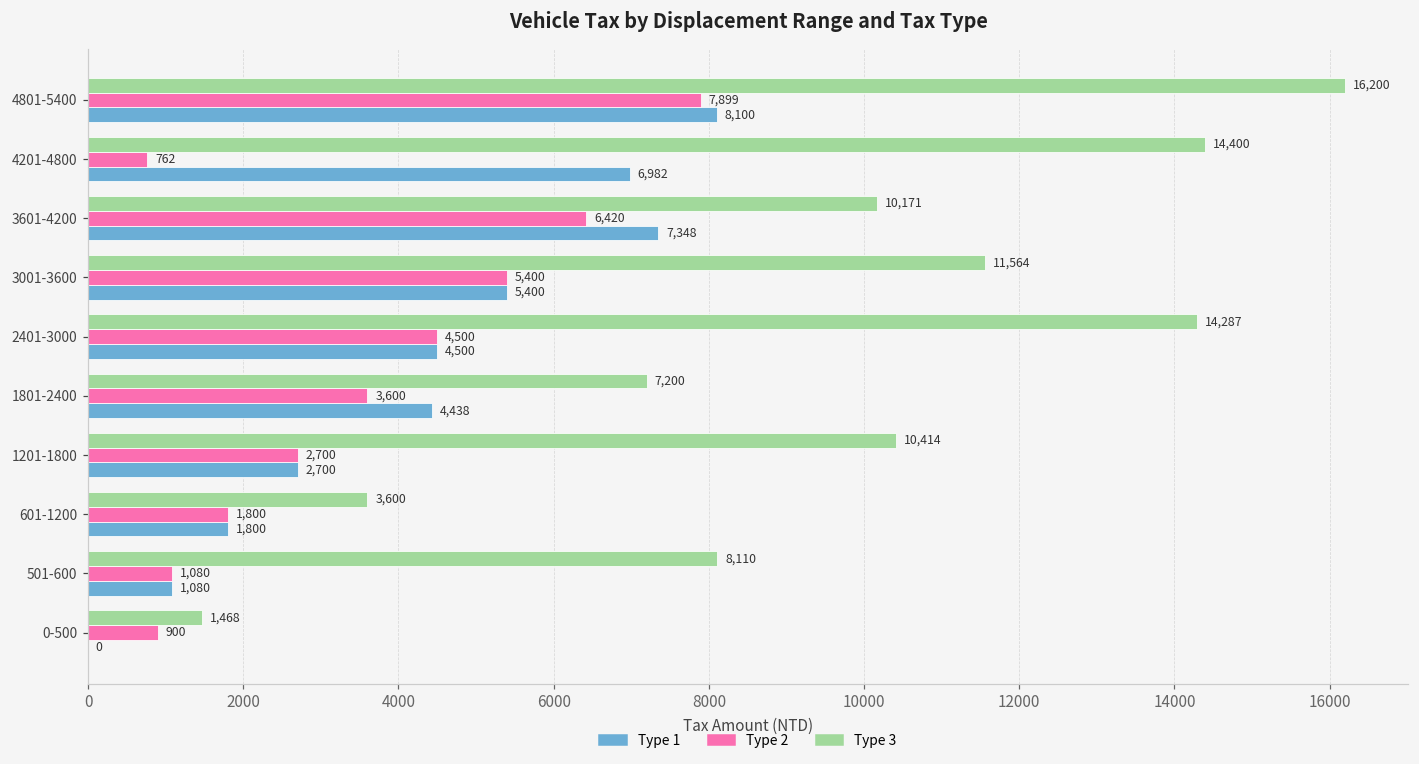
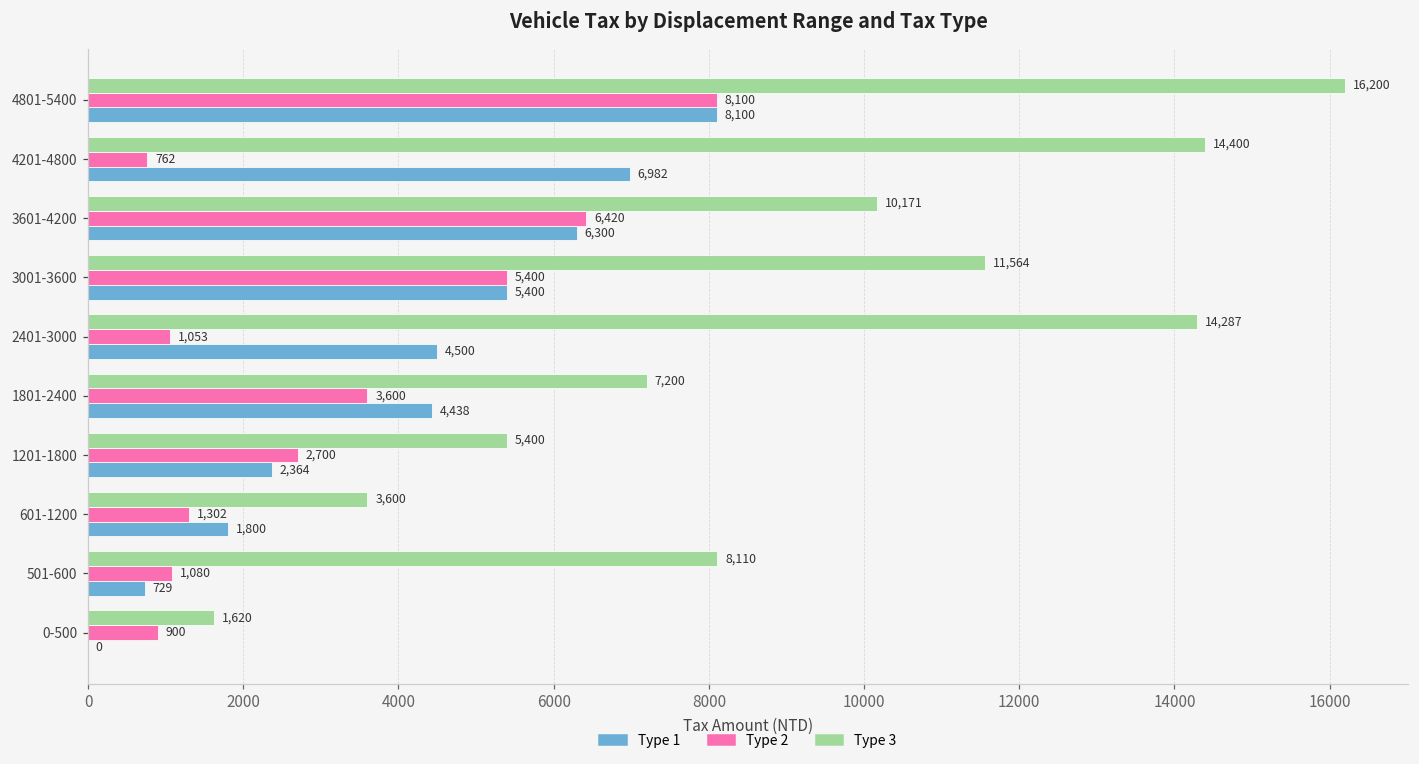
Type 2, 4801-5400: 7,899 -> 8,100
Type 1, 3601-4200: 7,348 -> 6,300
Type 2, 2401-3000: 4,500 -> 1,053
Type 3, 1201-1800: 10,414 -> 5,400
Type 1, 1201-1800: 2,700 -> 2,364
Type 2, 601-1200: 1,800 -> 1,302
Type 1, 501-600: 1,080 -> 729
Type 3, 0-500: 1,468 -> 1,620
